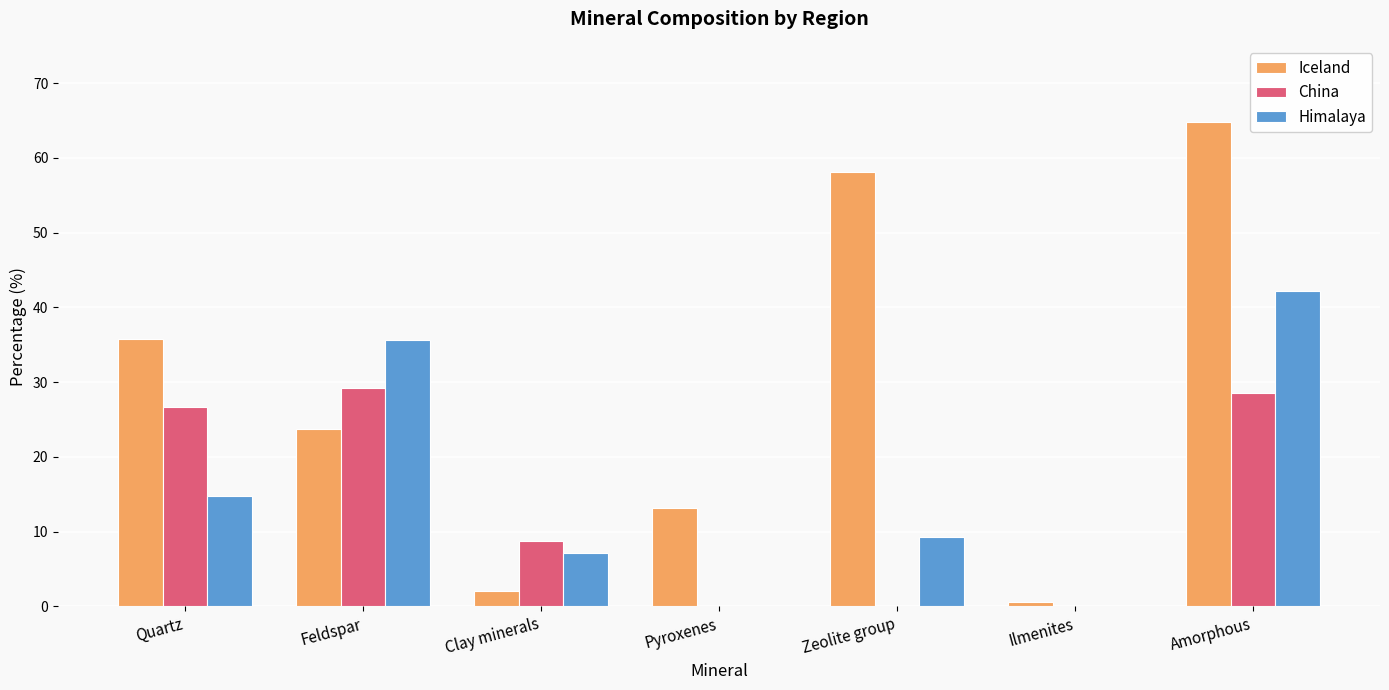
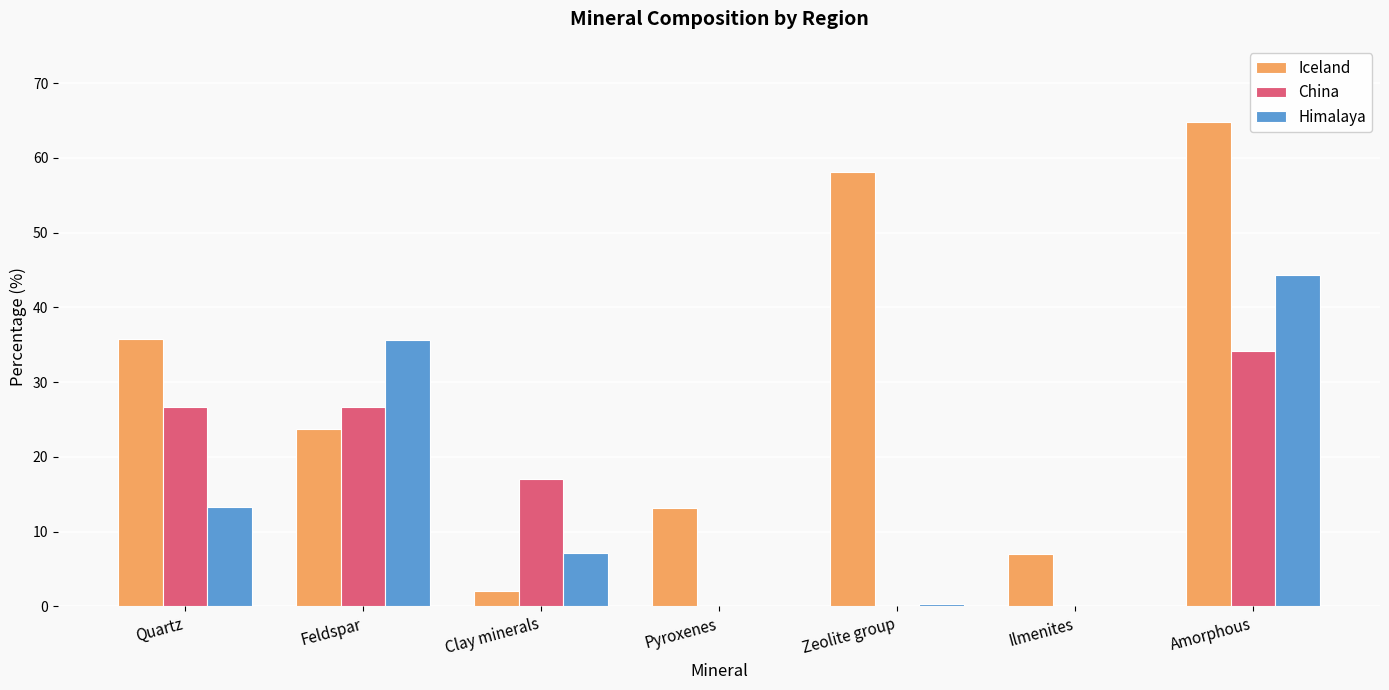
Himalaya, Quartz: 15 -> 13
China, Feldspar: 29 -> 27
China, Clay minerals: 9 -> 17
Himalaya, Zeolite group: 9 -> 0
Iceland, Ilmenites: 1 -> 7
China, Amorphous: 29 -> 34
Himalaya, Amorphous: 42 -> 44
